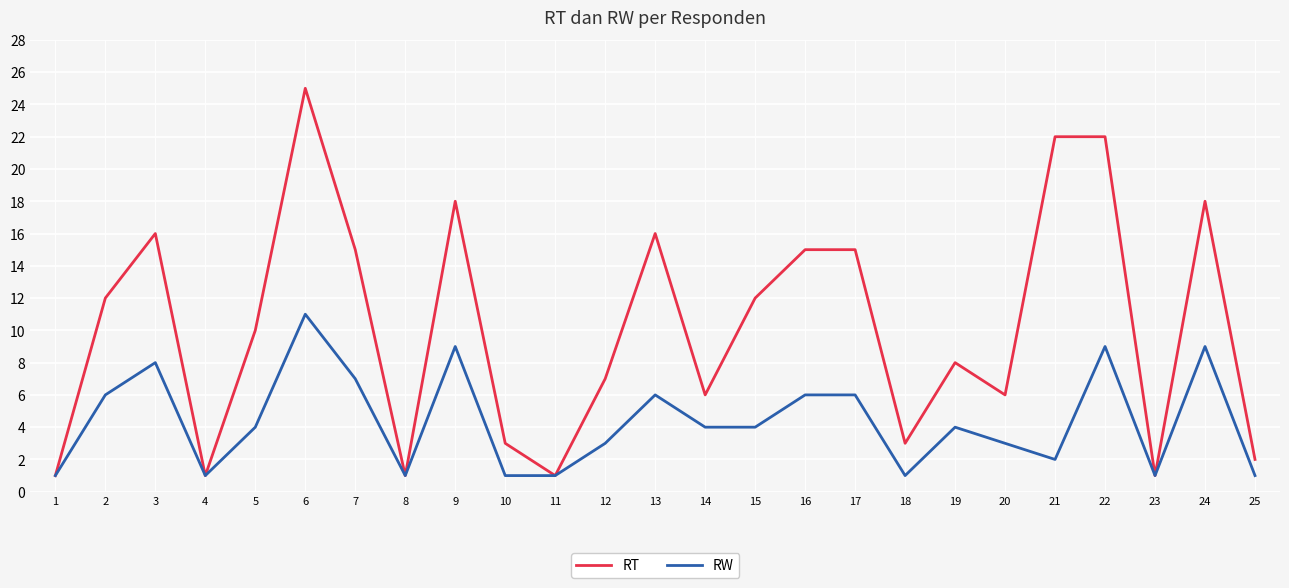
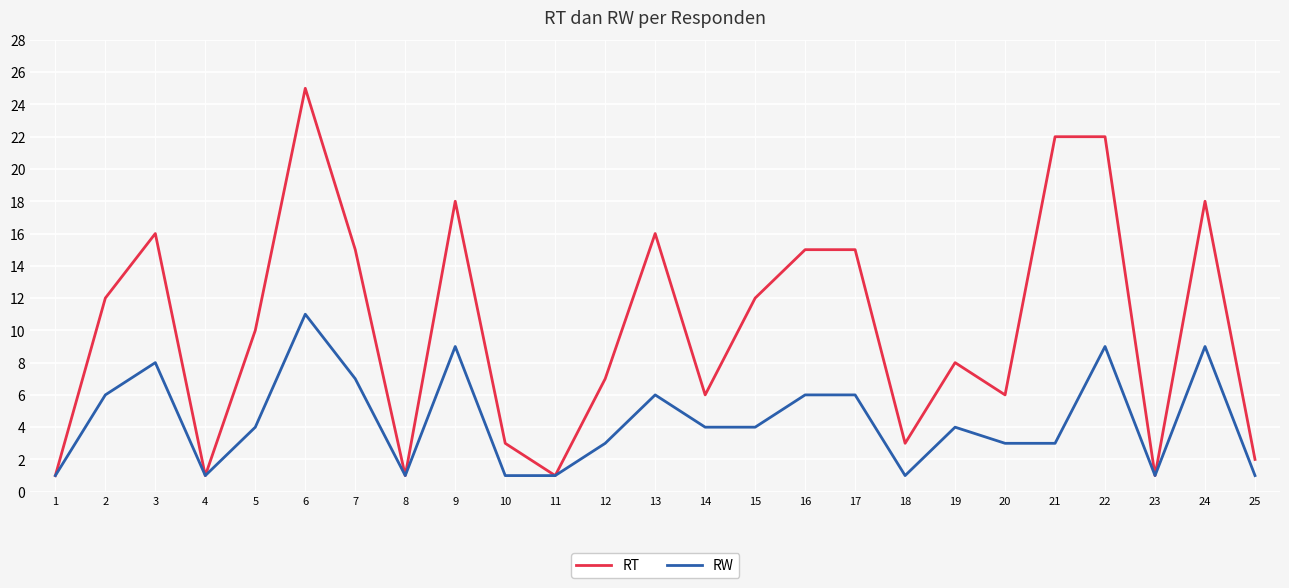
RW, 21: 2 -> 3
